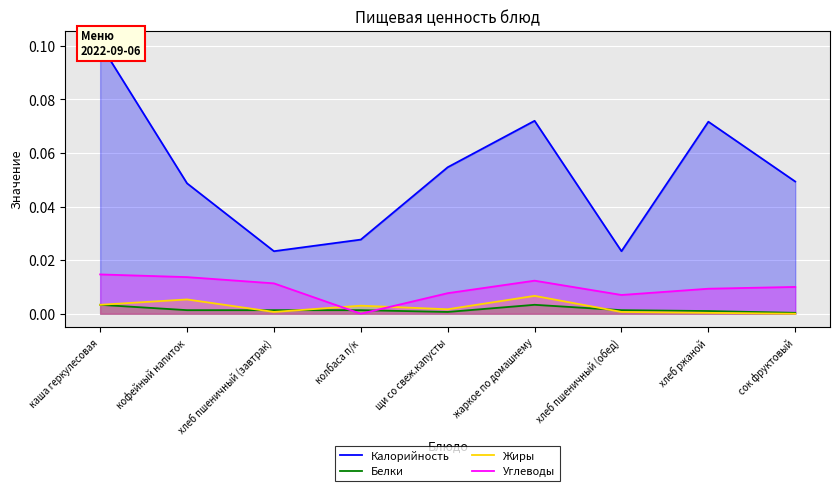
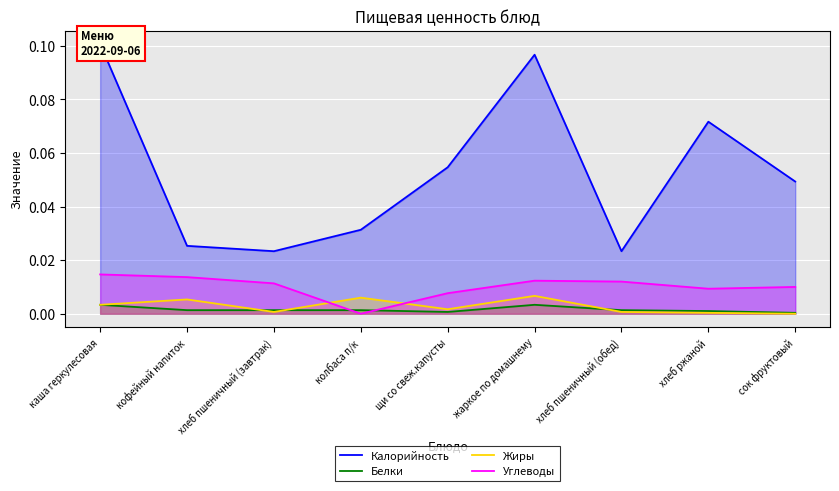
Калорийность, кофейный напиток: 0.049 -> 0.025
Калорийность, колбаса п/к: 0.028 -> 0.031
Жиры, колбаса п/к: 0.003 -> 0.006
Калорийность, жаркое по домашнему: 0.072 -> 0.097
Углеводы, хлеб пшеничный (обед): 0.007 -> 0.012
